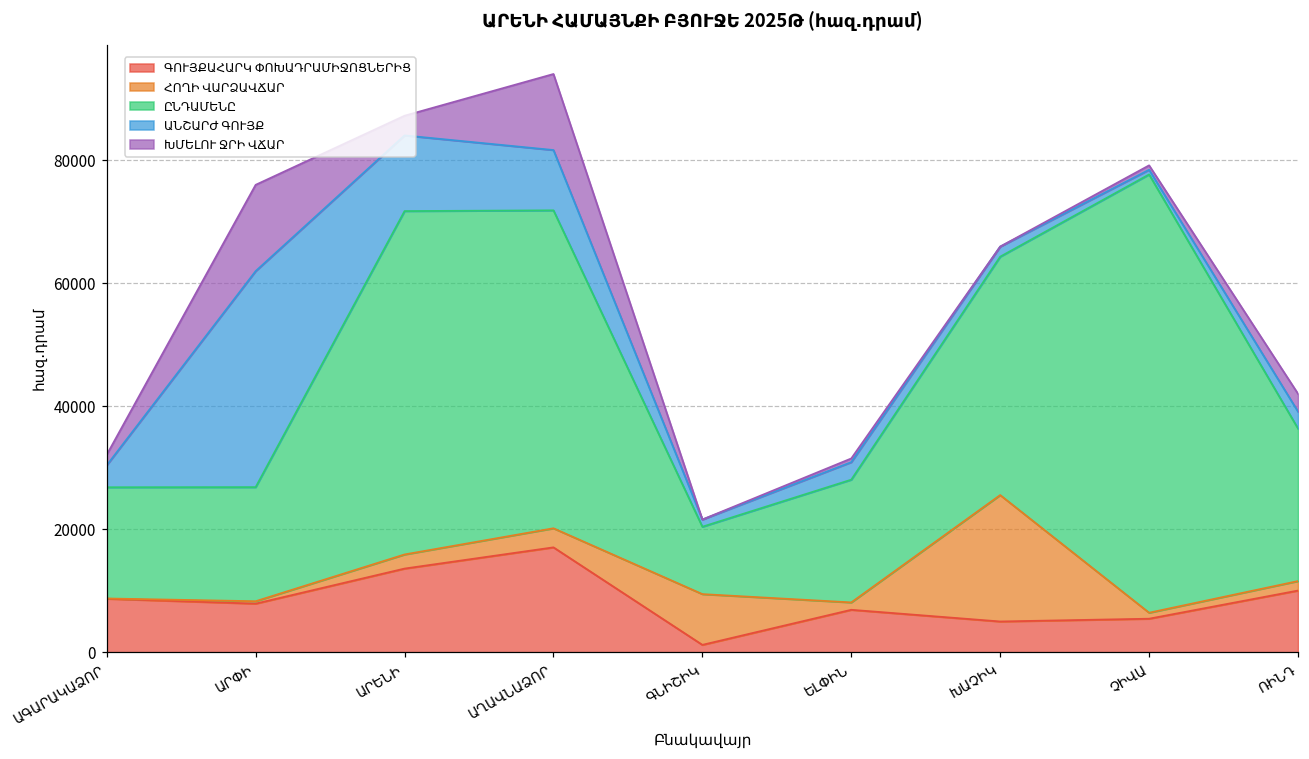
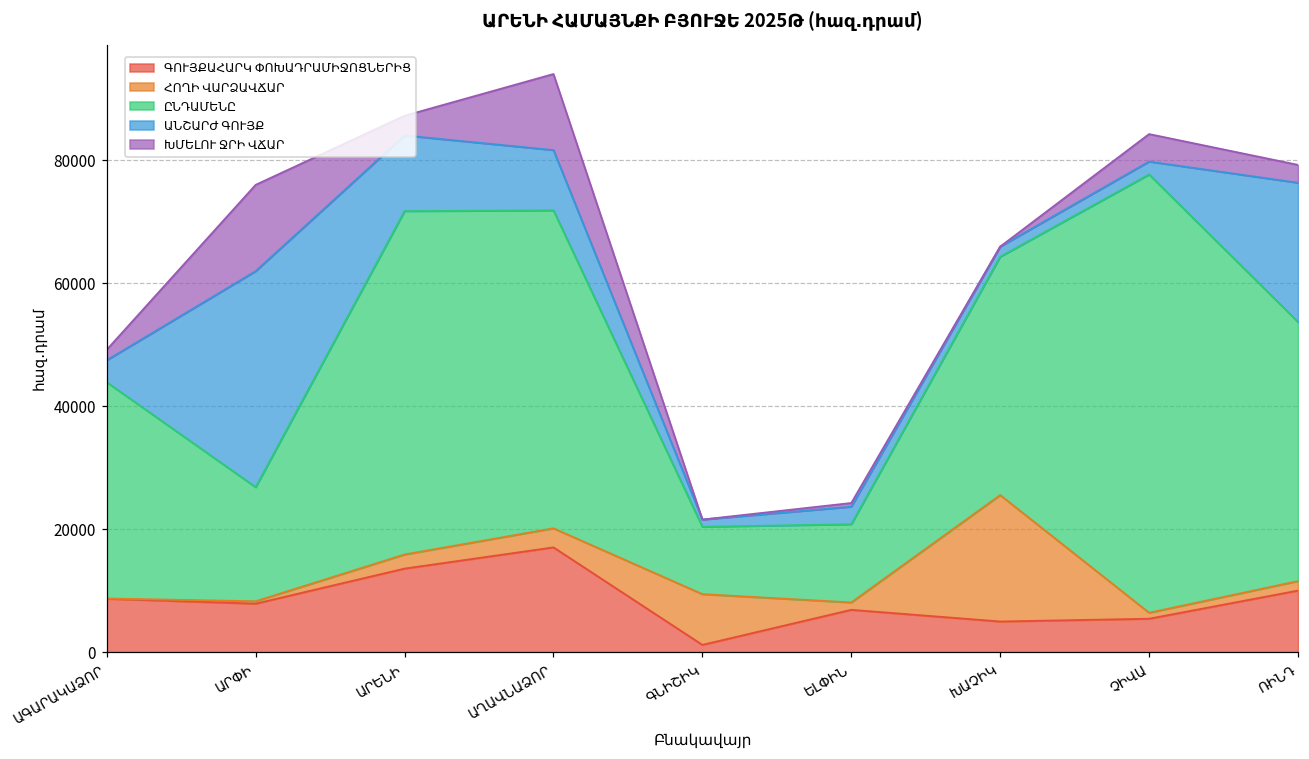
ԸՆԴԱՄԵՆԸ, ԱԳԱՐԱԿԱՁՈՐ: 18000 -> 35000
ԸՆԴԱՄԵՆԸ, ԵԼՓԻՆ: 20000 -> 13000
ԱՆՇԱՐԺ ԳՈՒՅՔ, ՉԻՎԱ: 1000 -> 2000
ԽՄԵԼՈՒ ՋՐԻ ՎՃԱՐ, ՉԻՎԱ: 1000 -> 4000
ԸՆԴԱՄԵՆԸ, ՌԻՆԴ: 25000 -> 42000
ԱՆՇԱՐԺ ԳՈՒՅՔ, ՌԻՆԴ: 3000 -> 23000
